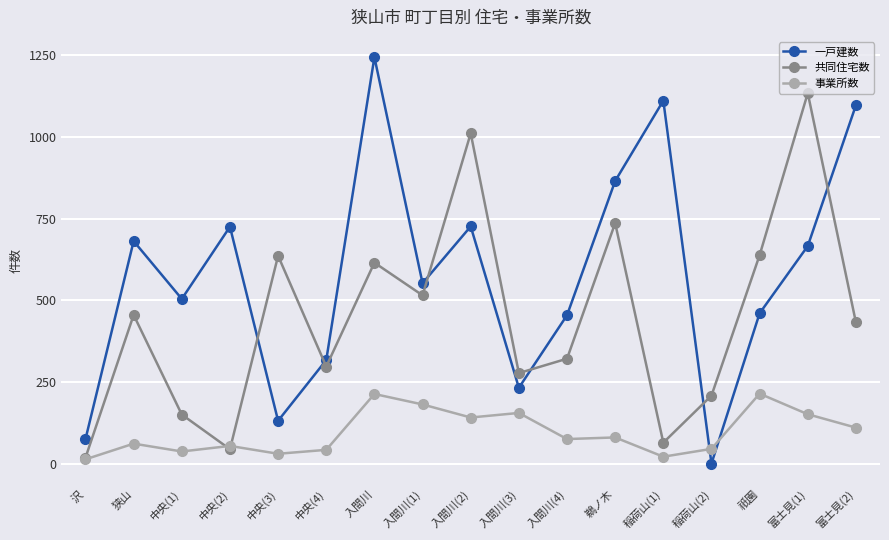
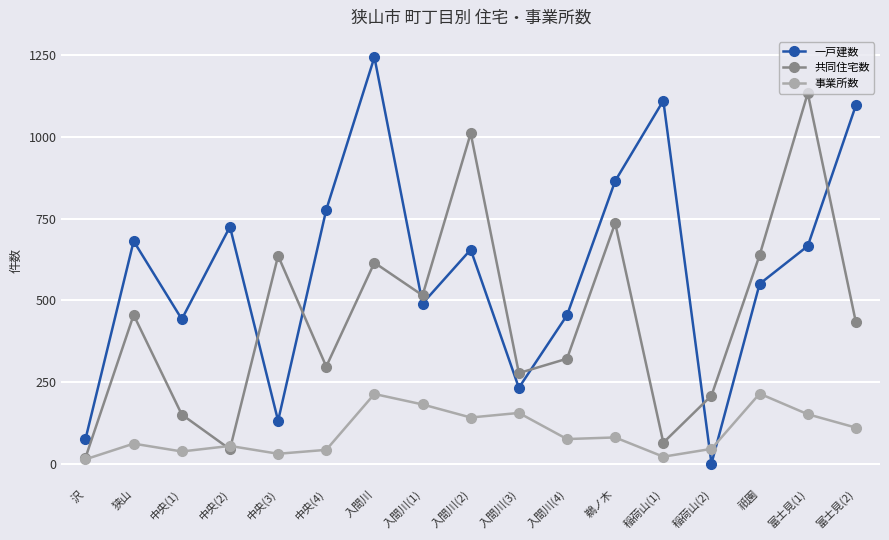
一戸建数, 中央(1): 500 -> 440
一戸建数, 中央(4): 320 -> 780
一戸建数, 入間川(1): 550 -> 490
一戸建数, 入間川(2): 730 -> 660
一戸建数, 祇園: 460 -> 550
